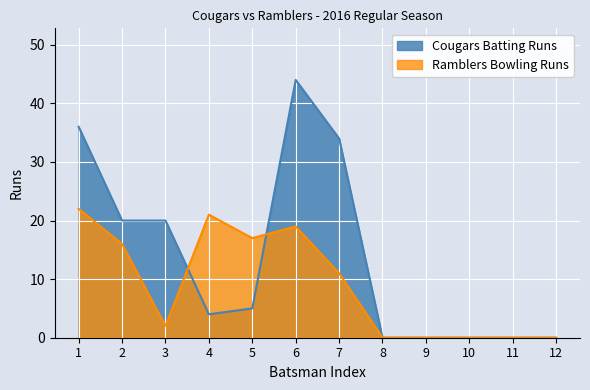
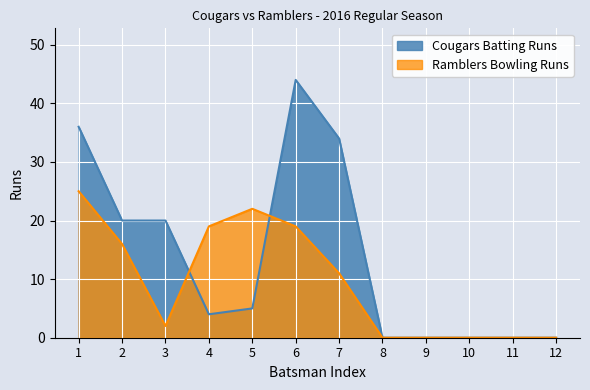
Ramblers Bowling Runs, 1: 22 -> 25
Ramblers Bowling Runs, 4: 21 -> 19
Ramblers Bowling Runs, 5: 17 -> 22
